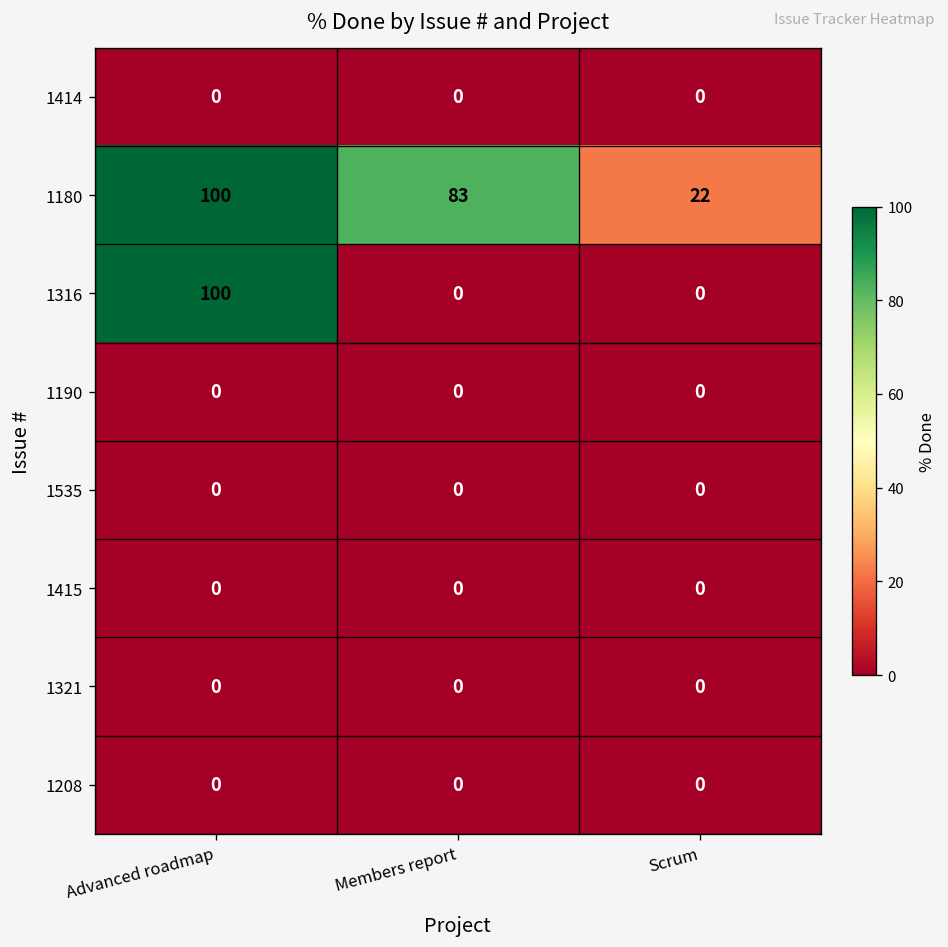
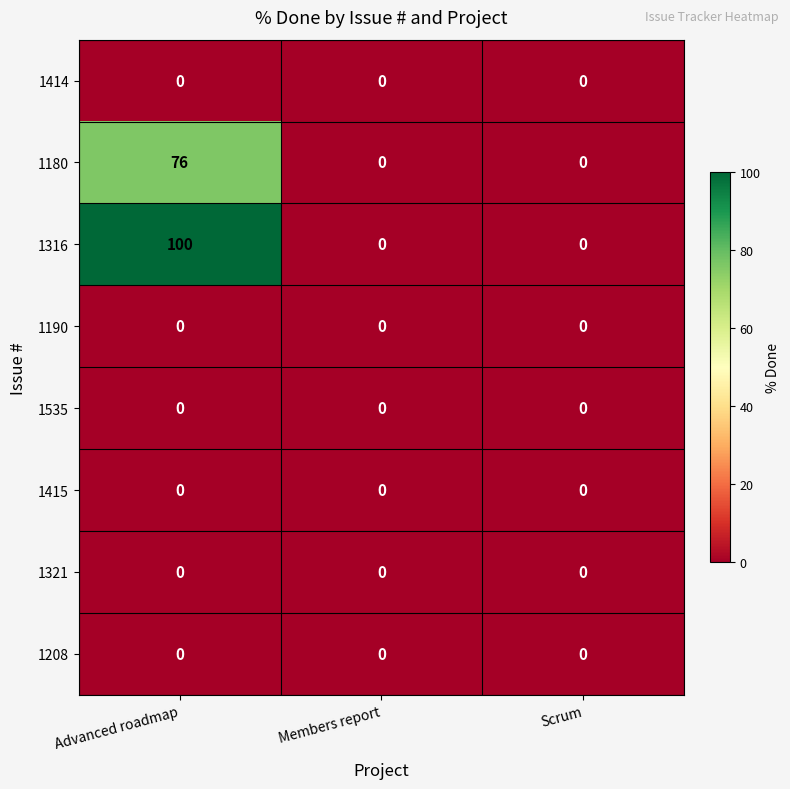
1180, Advanced roadmap: 100 -> 76
1180, Members report: 83 -> 0
1180, Scrum: 22 -> 0
